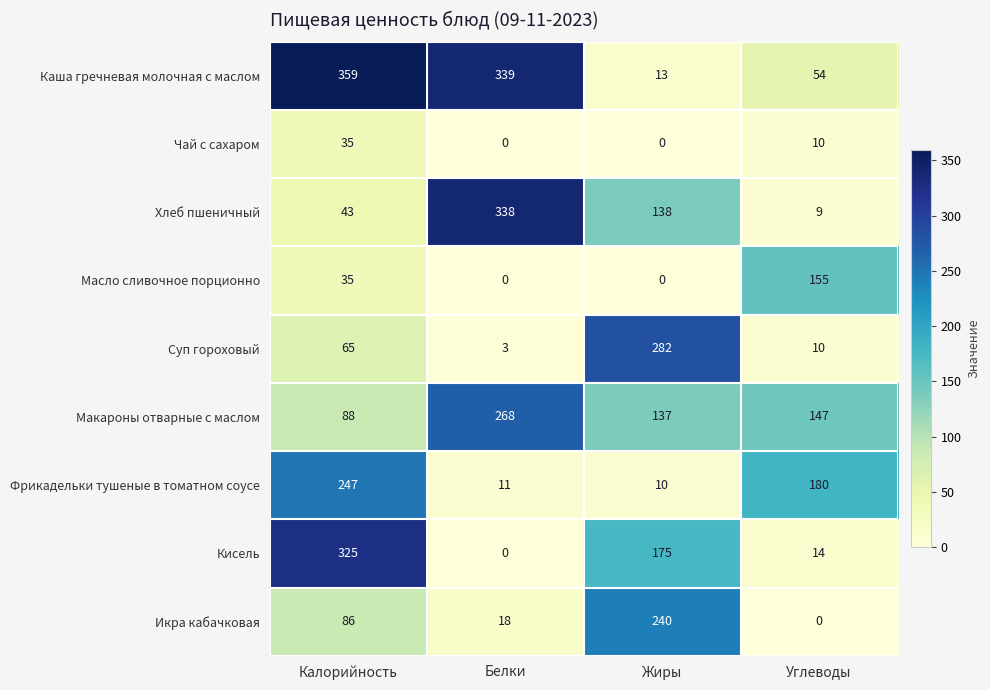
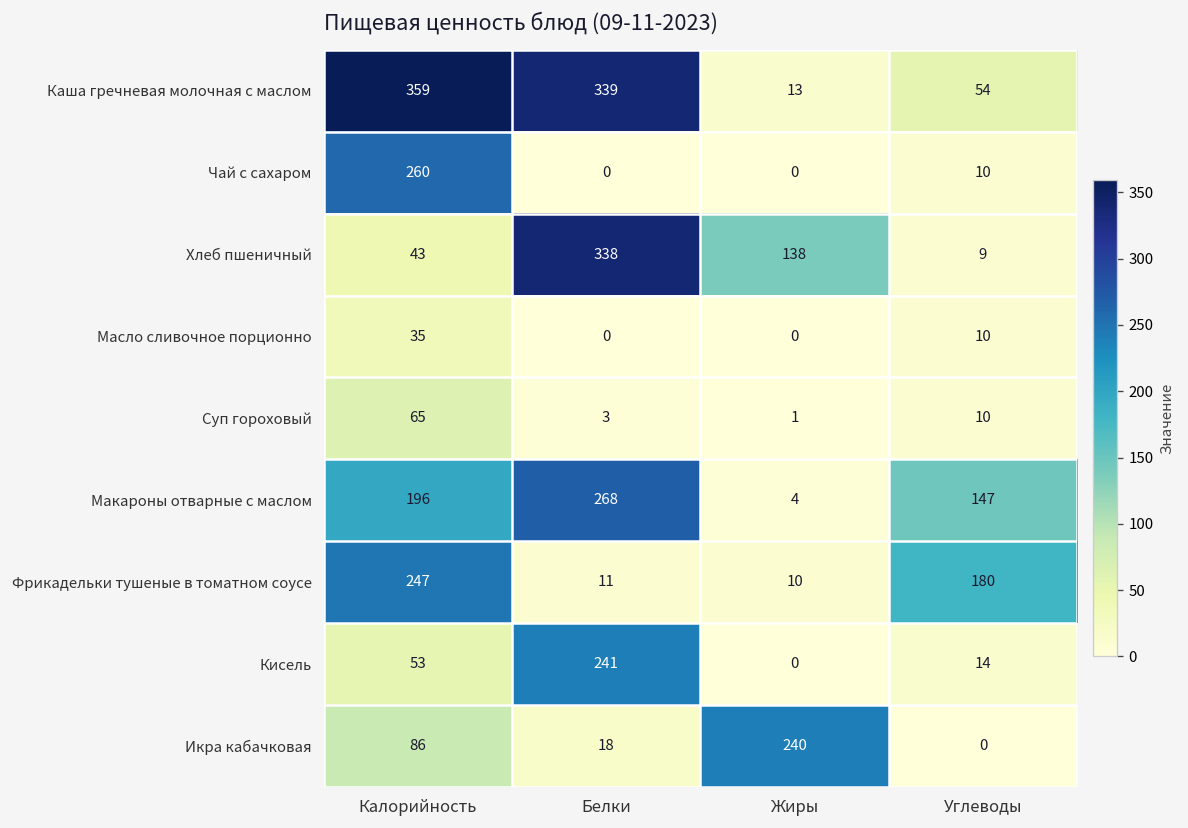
Чай с сахаром, Калорийность: 35 -> 260
Масло сливочное порционно, Углеводы: 155 -> 10
Суп гороховый, Жиры: 282 -> 1
Макароны отварные с маслом, Калорийность: 88 -> 196
Макароны отварные с маслом, Жиры: 137 -> 4
Кисель, Калорийность: 325 -> 53
Кисель, Белки: 0 -> 241
Кисель, Жиры: 175 -> 0
